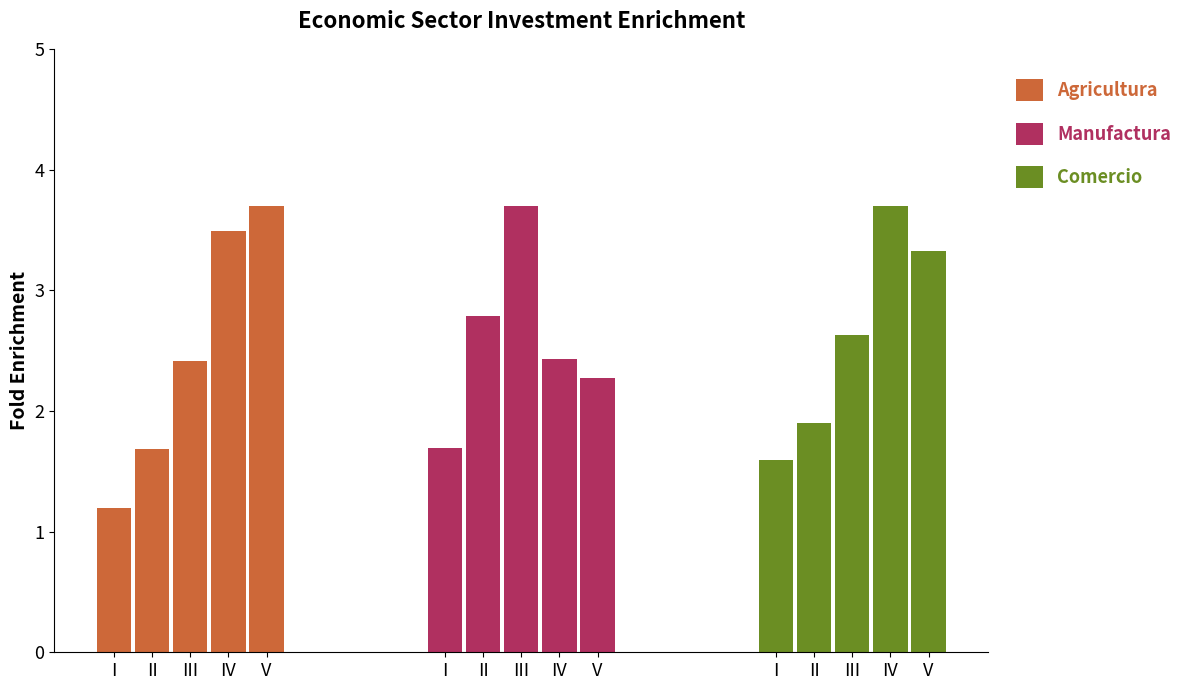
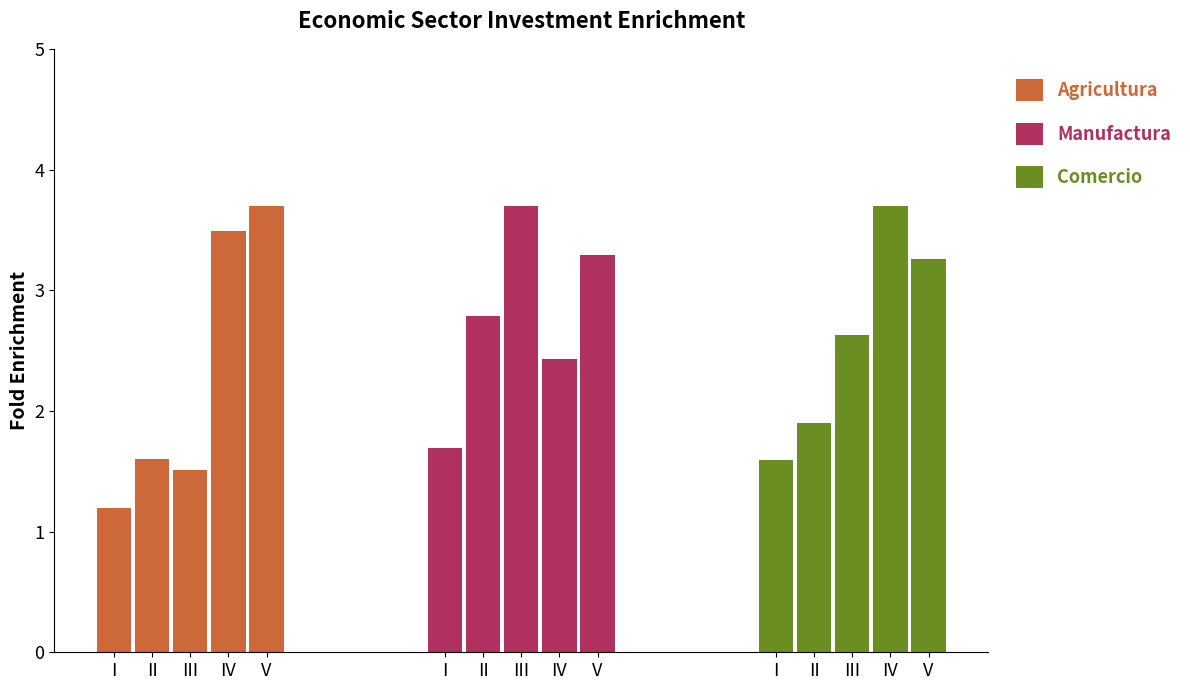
Agricultura, II: 1.68 -> 1.60
Agricultura, III: 2.42 -> 1.51
Manufactura, V: 2.27 -> 3.29
Comercio, V: 3.32 -> 3.26
